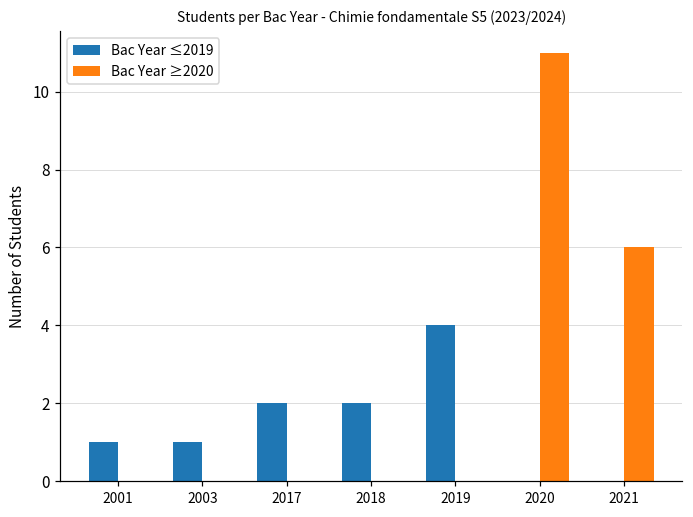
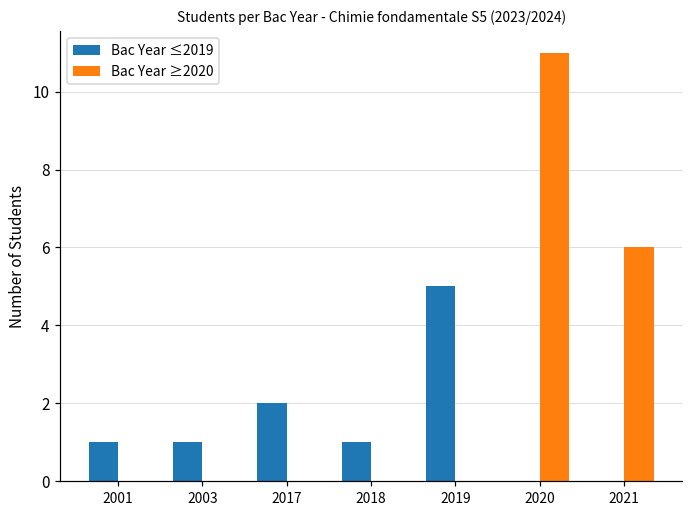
Bac Year ≤2019, 2018: 2 -> 1
Bac Year ≤2019, 2019: 4 -> 5
